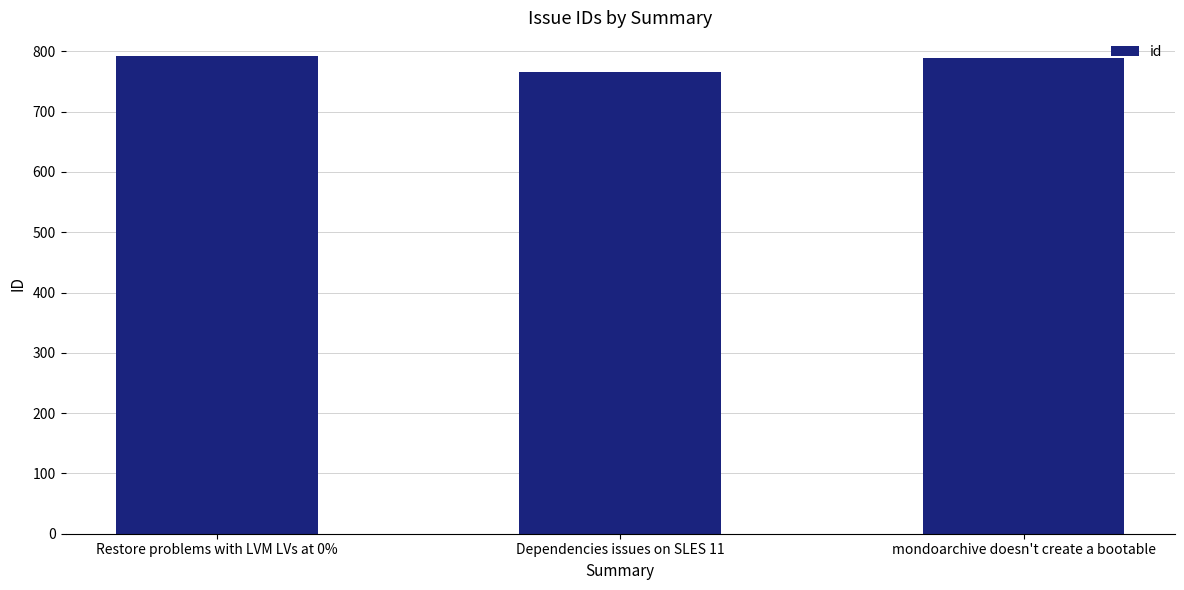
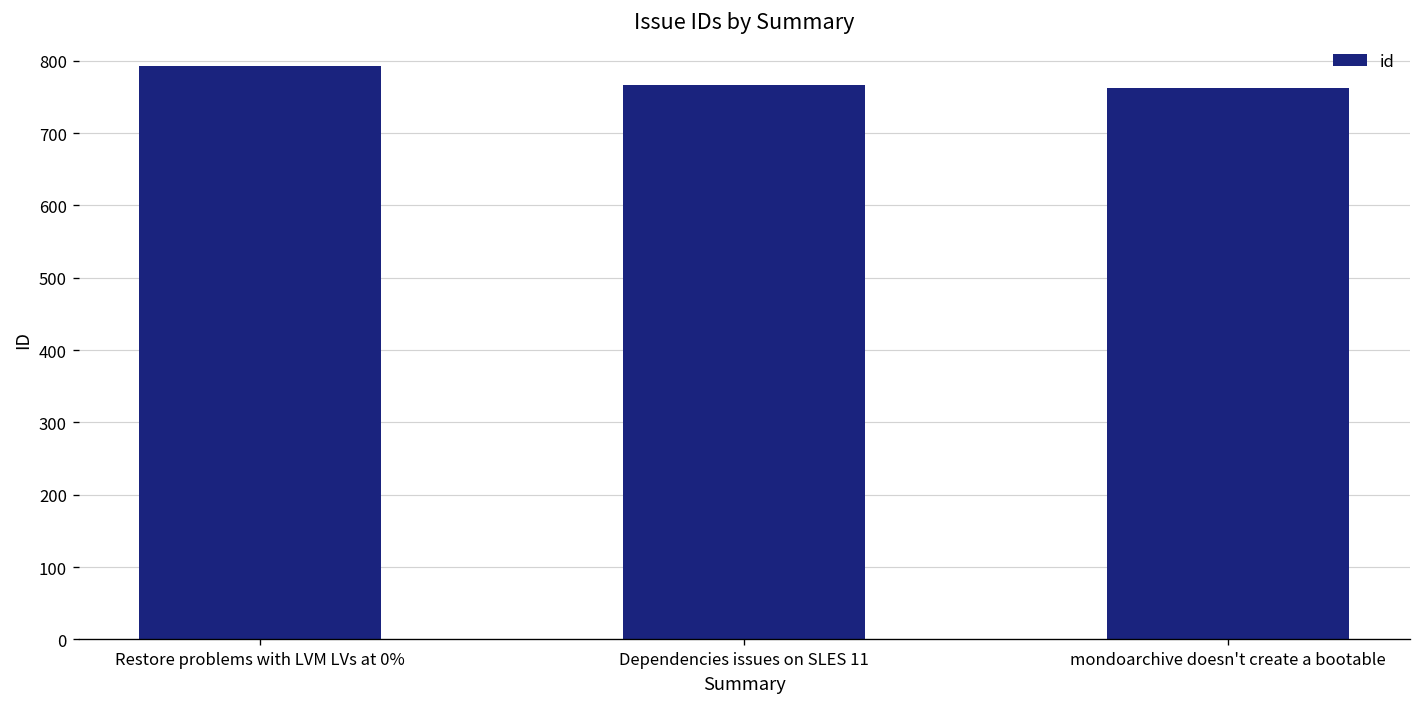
mondoarchive doesn't create a bootable: 790 -> 760
